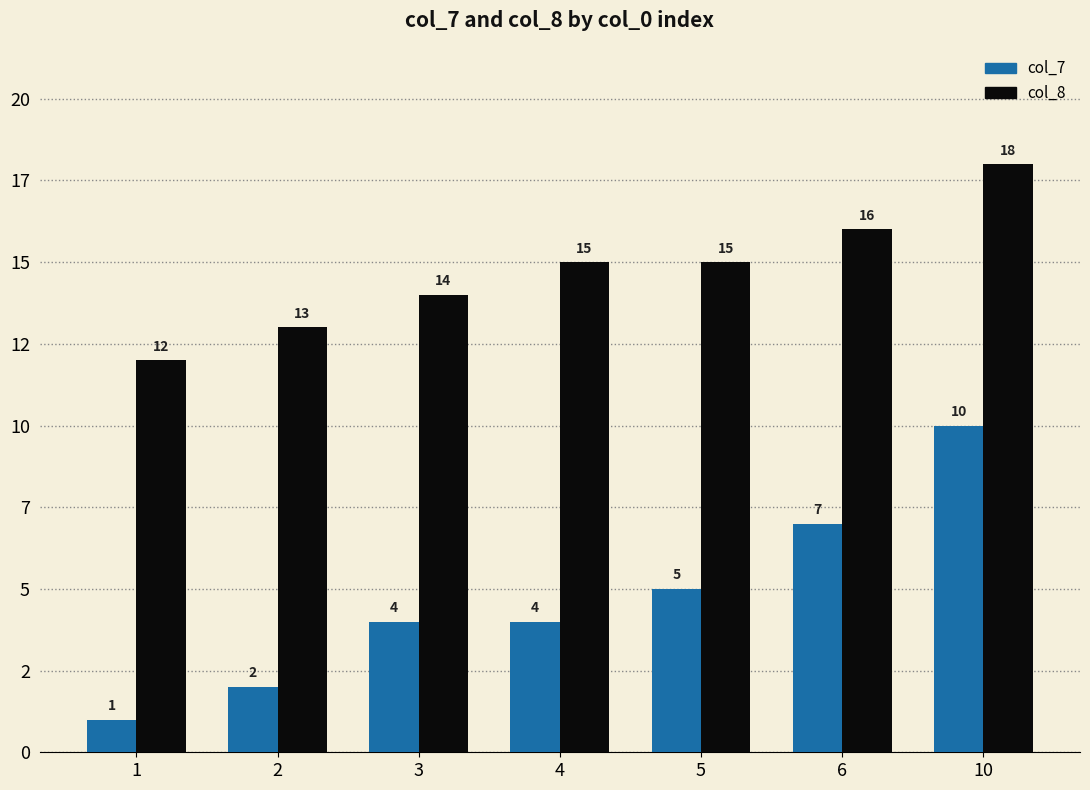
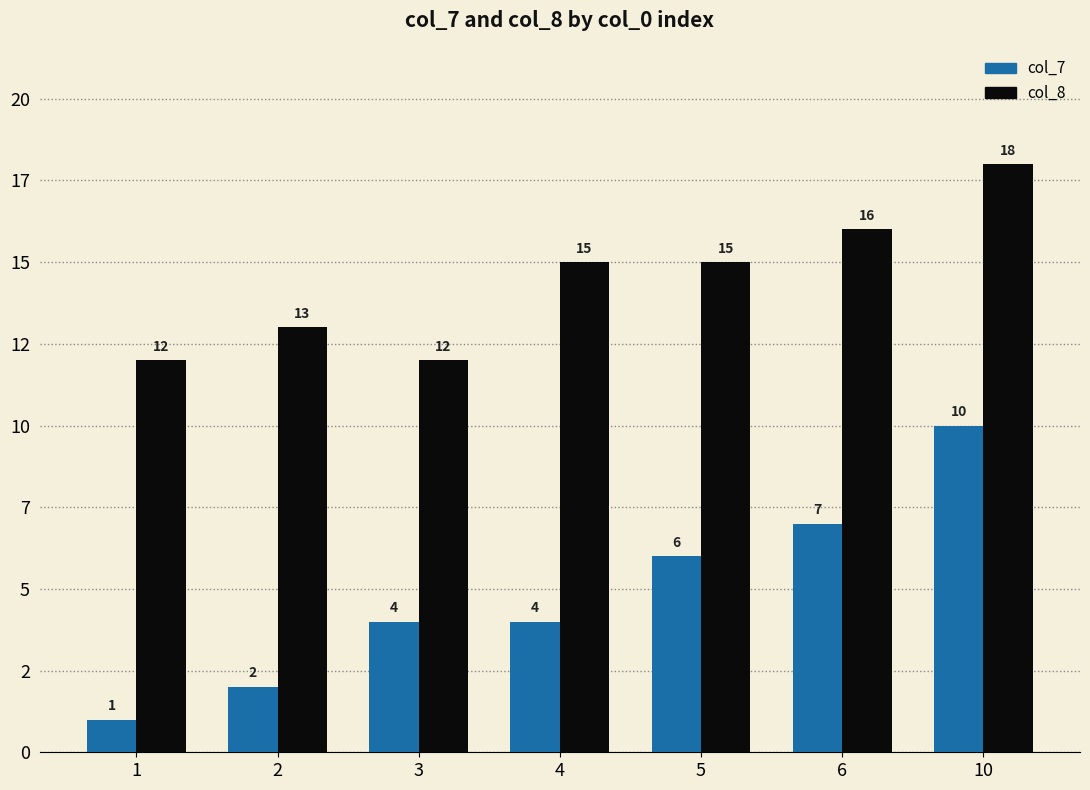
col_8, 3: 14 -> 12
col_7, 5: 5 -> 6
